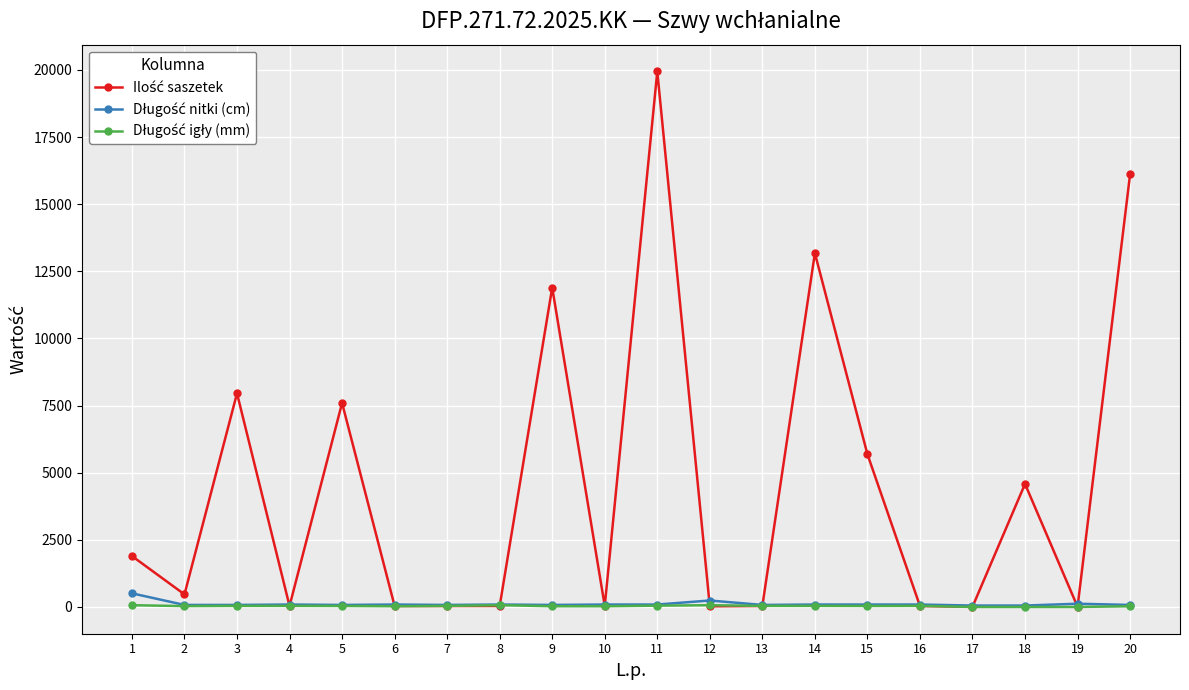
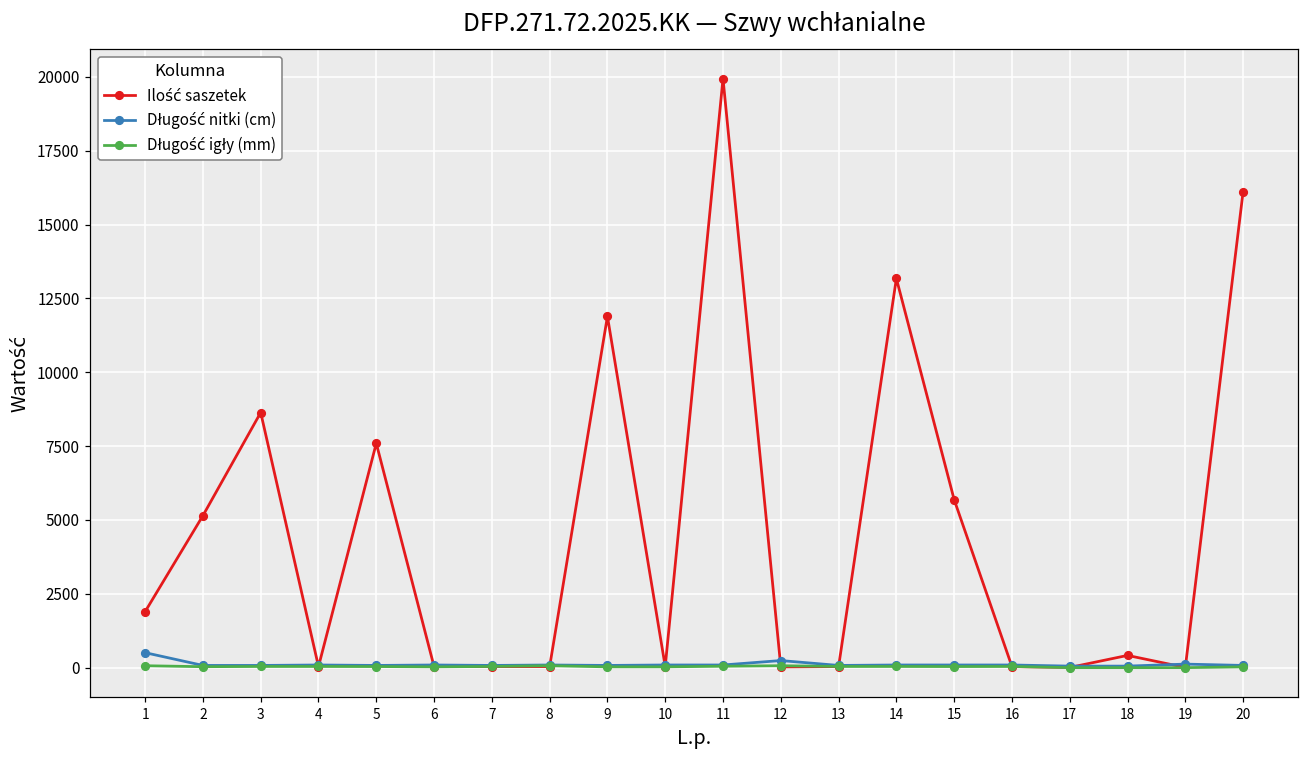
Ilość saszetek, 2: 500 -> 5100
Ilość saszetek, 3: 8000 -> 8600
Ilość saszetek, 18: 4600 -> 400
